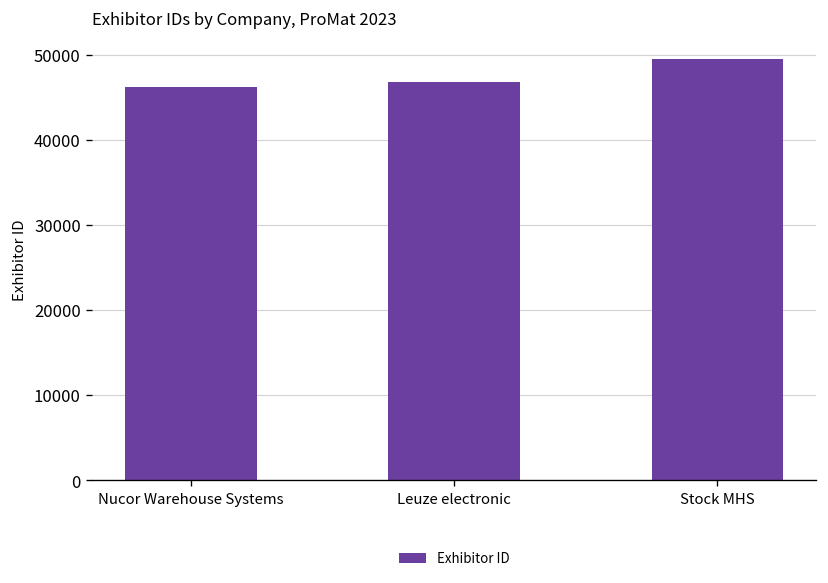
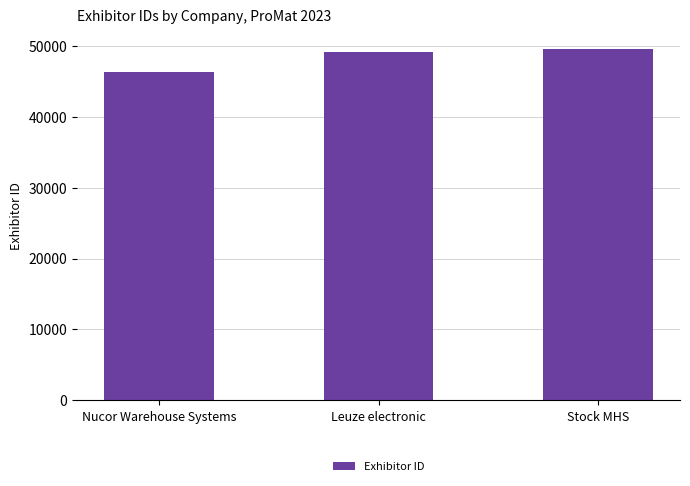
Leuze electronic: 47000 -> 49000
